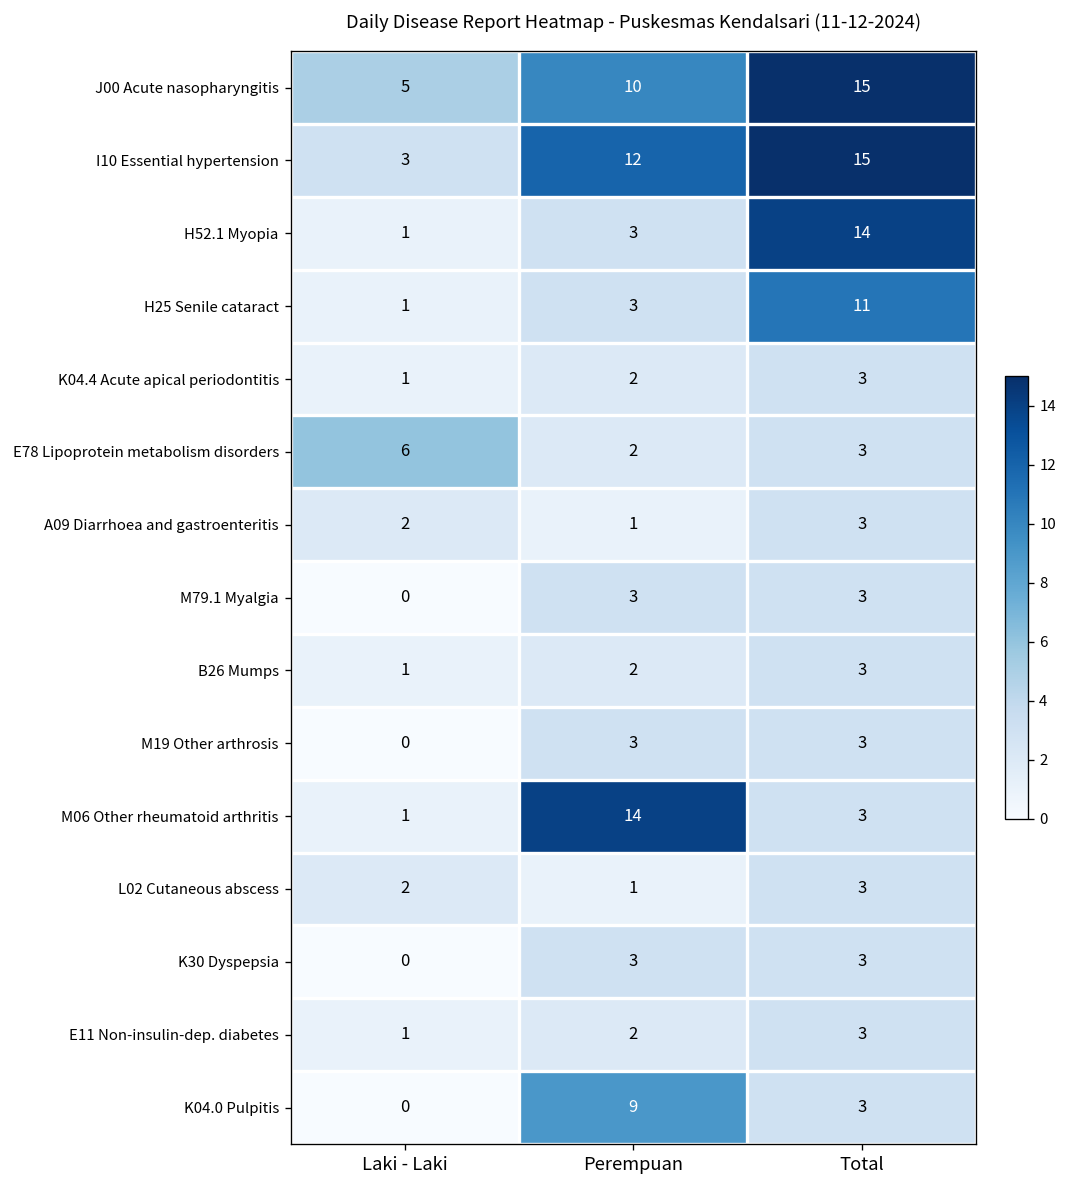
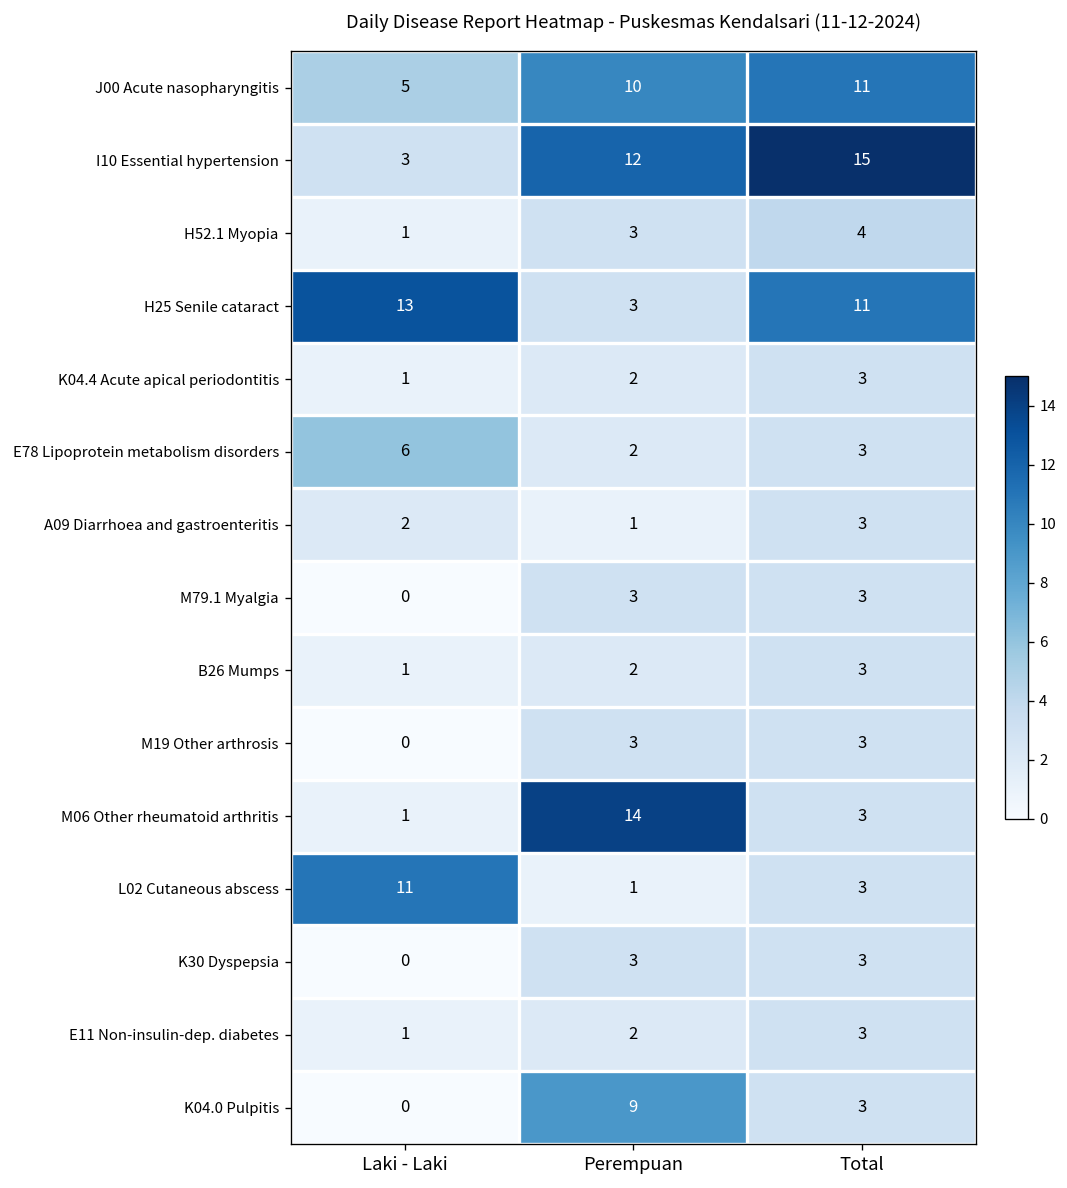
J00 Acute nasopharyngitis, Total: 15 -> 11
H52.1 Myopia, Total: 14 -> 4
H25 Senile cataract, Laki - Laki: 1 -> 13
L02 Cutaneous abscess, Laki - Laki: 2 -> 11
